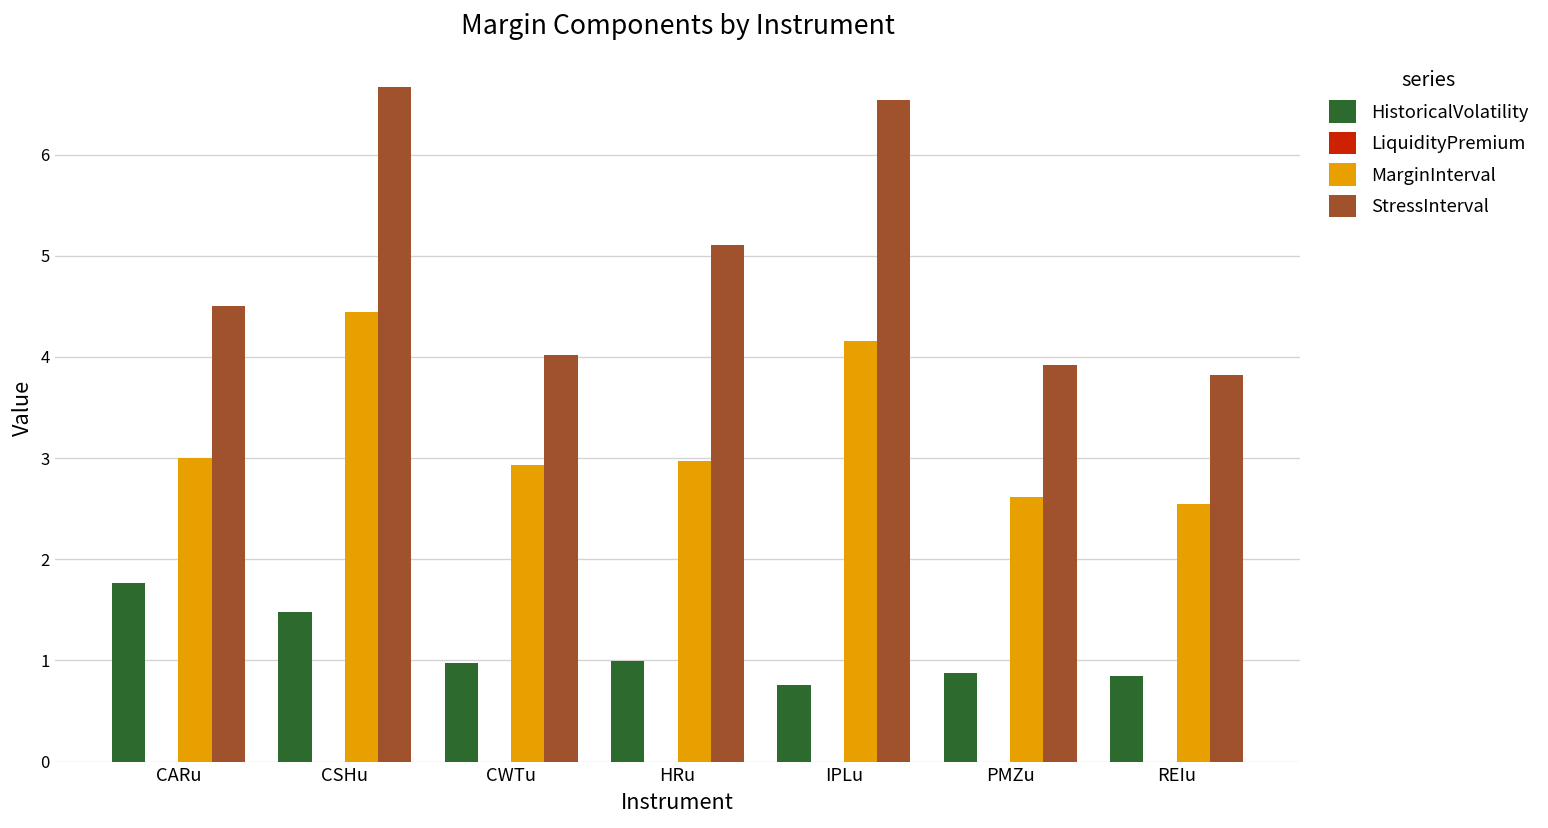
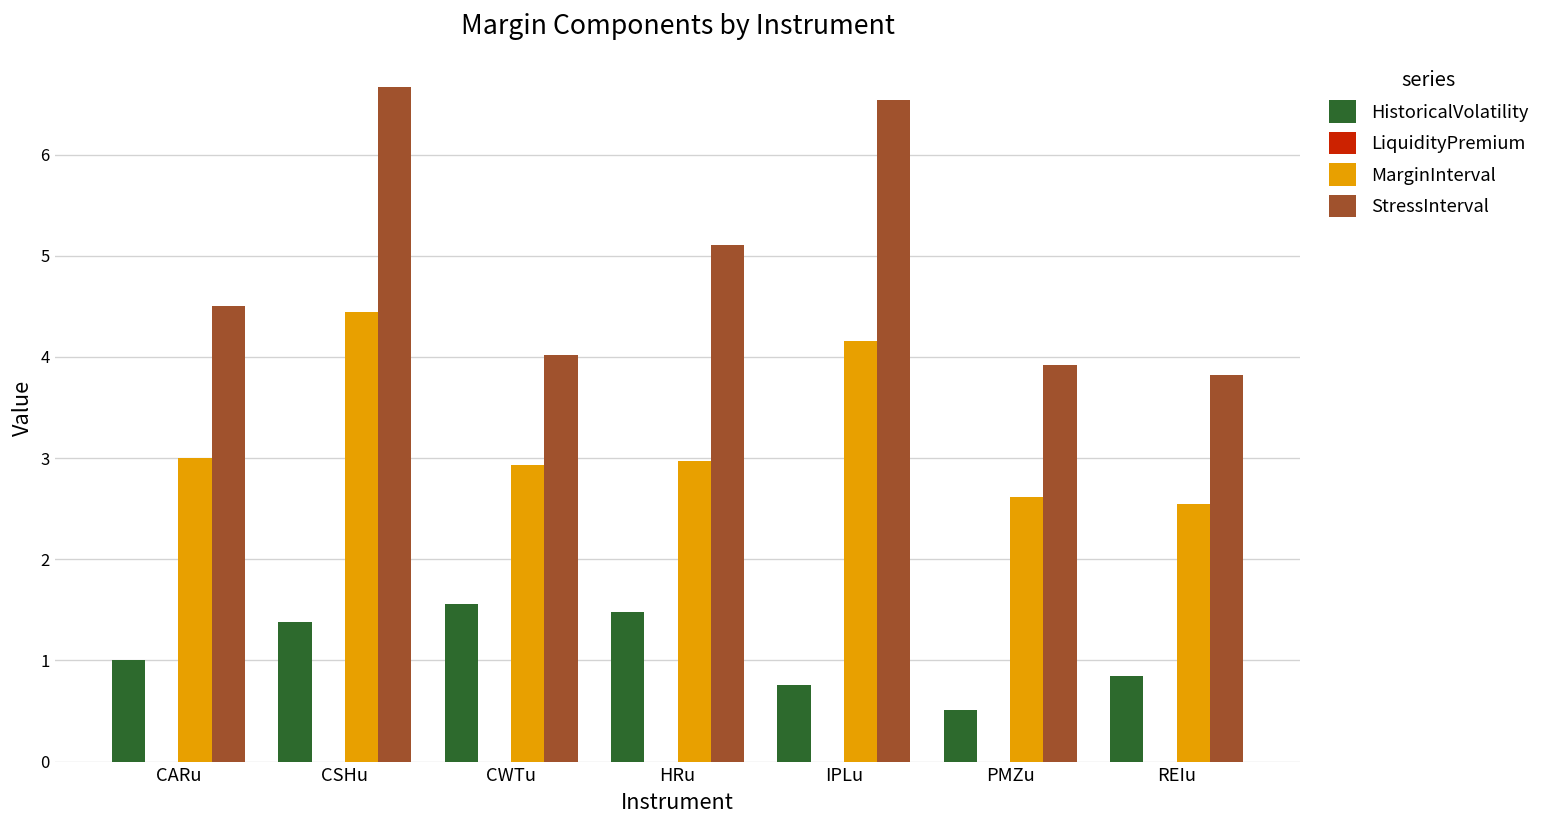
HistoricalVolatility, CARu: 1.8 -> 1.0
HistoricalVolatility, CSHu: 1.5 -> 1.4
HistoricalVolatility, CWTu: 1.0 -> 1.6
HistoricalVolatility, HRu: 1.0 -> 1.5
HistoricalVolatility, PMZu: 0.9 -> 0.5
